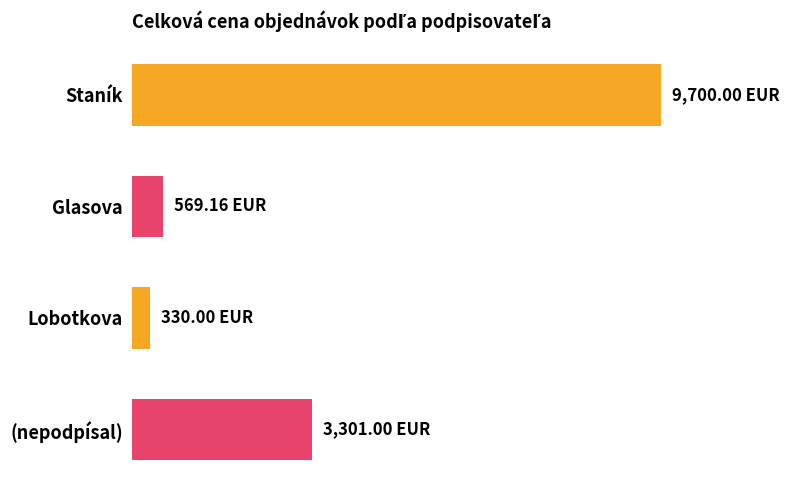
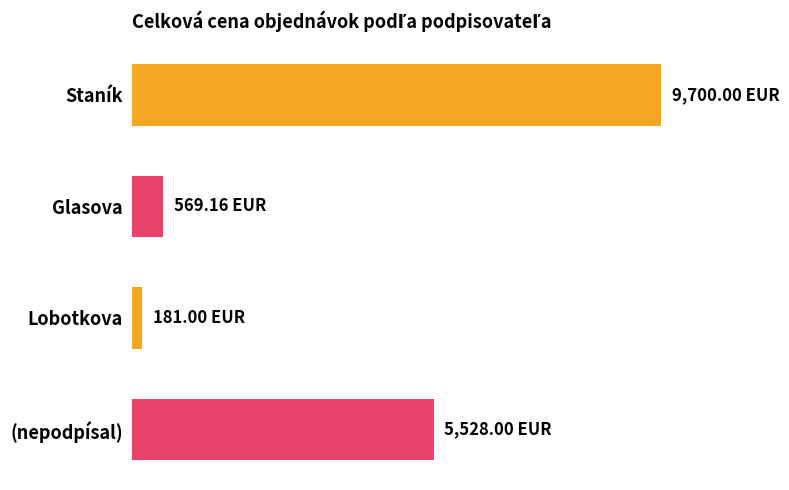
Lobotkova: 330.00 -> 181.00
(nepodpísal): 3,301.00 -> 5,528.00
